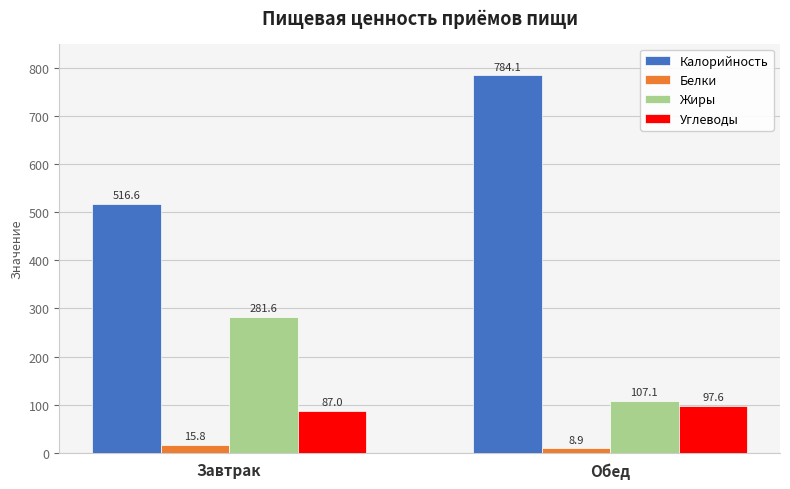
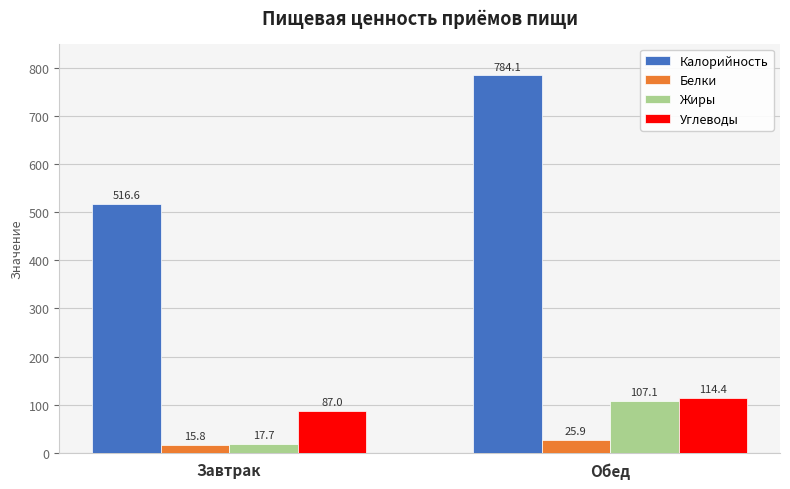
Жиры, Завтрак: 281.6 -> 17.7
Белки, Обед: 8.9 -> 25.9
Углеводы, Обед: 97.6 -> 114.4
